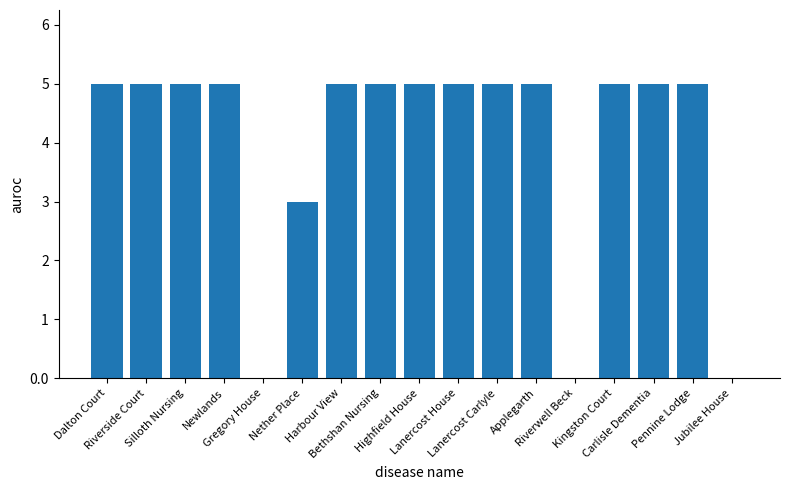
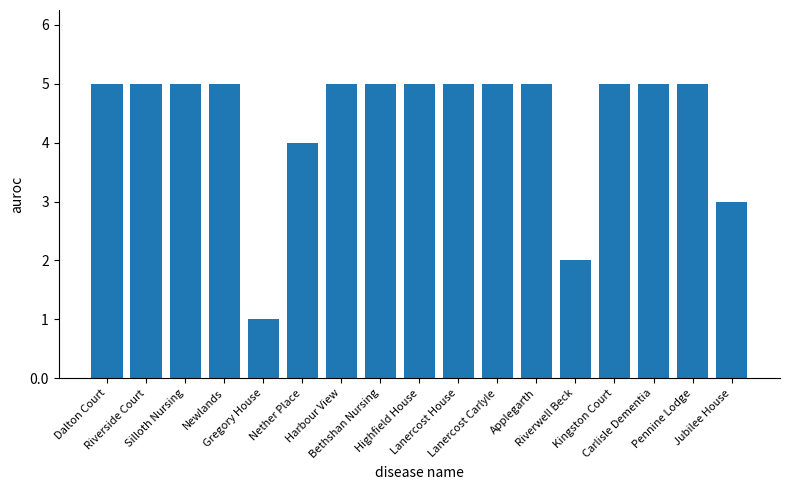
Gregory House: 0 -> 1
Nether Place: 3 -> 4
Riverwell Beck: 0 -> 2
Jubilee House: 0 -> 3
